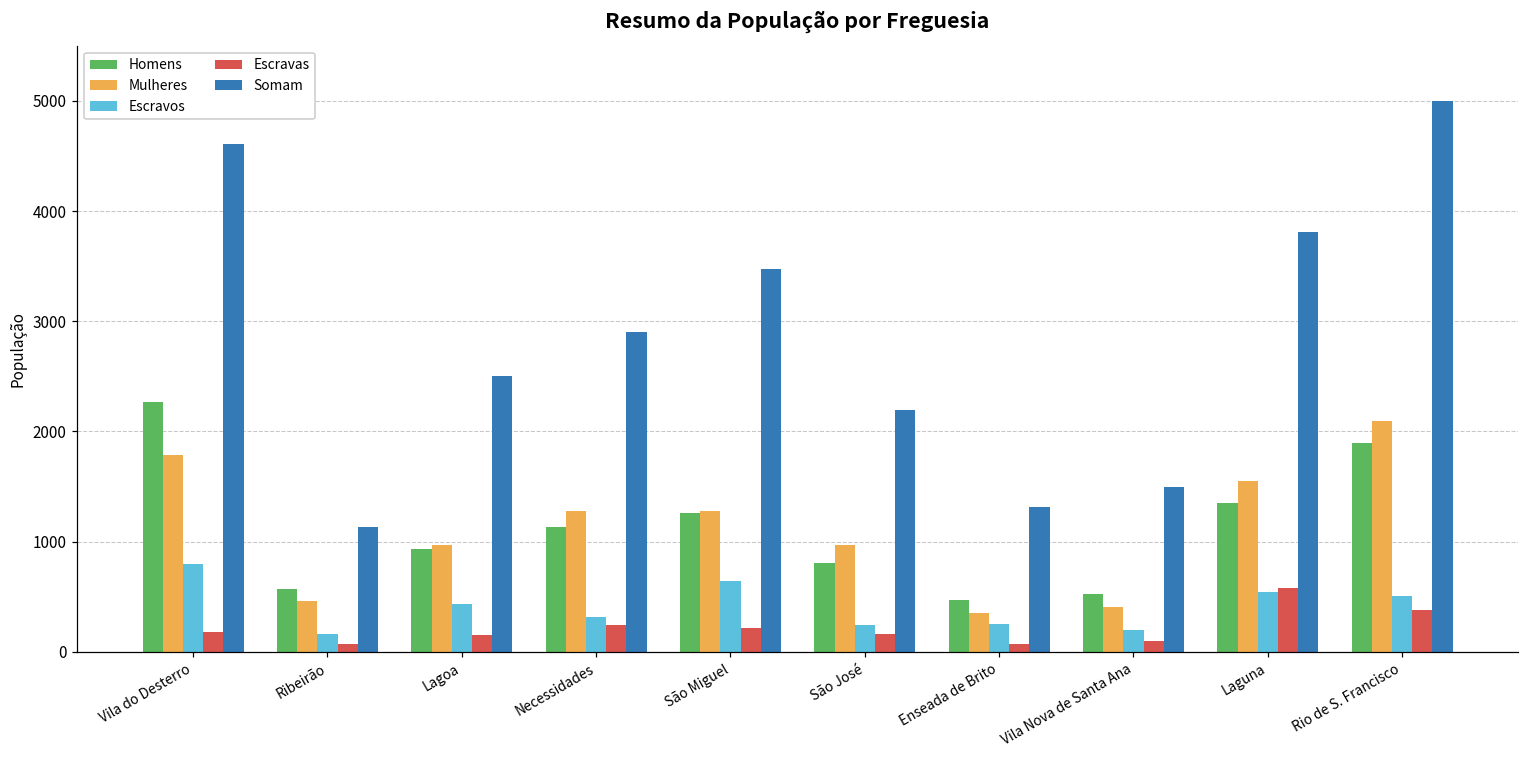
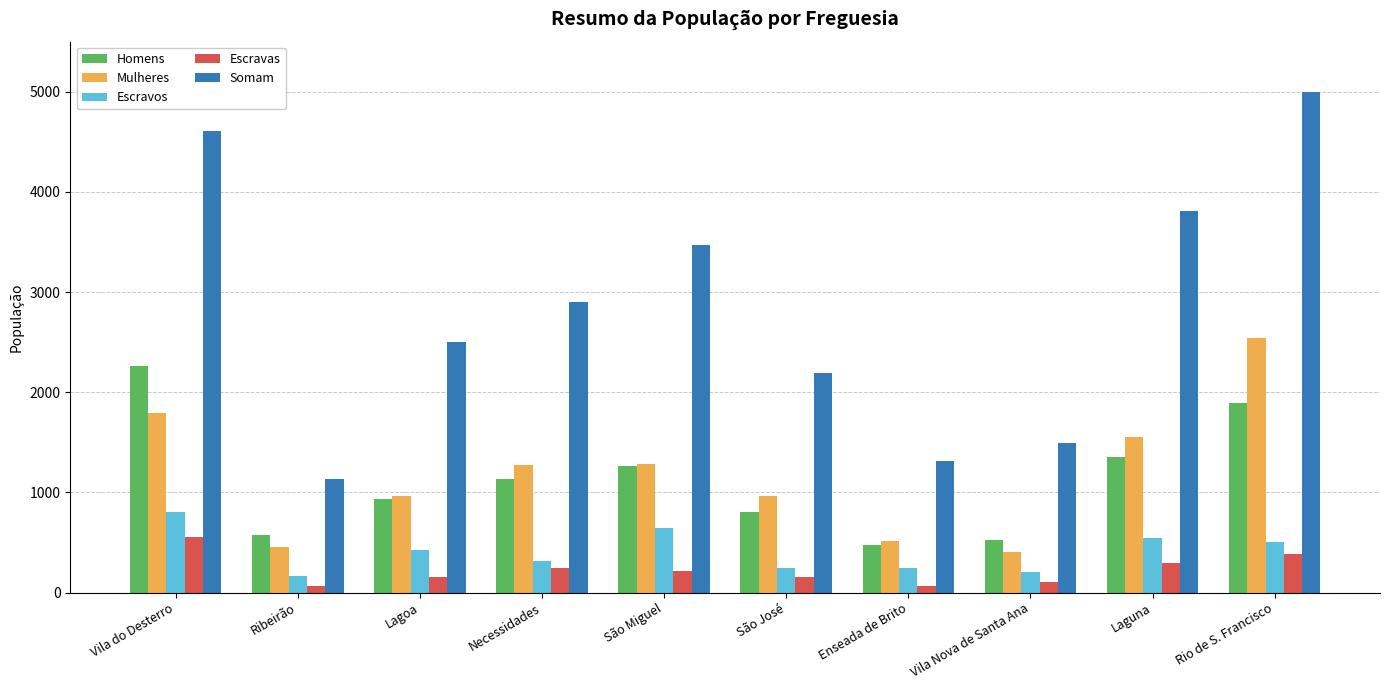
Escravas, Vila do Desterro: 180 -> 550
Mulheres, Enseada de Brito: 350 -> 520
Escravas, Laguna: 580 -> 300
Mulheres, Rio de S. Francisco: 2100 -> 2540
